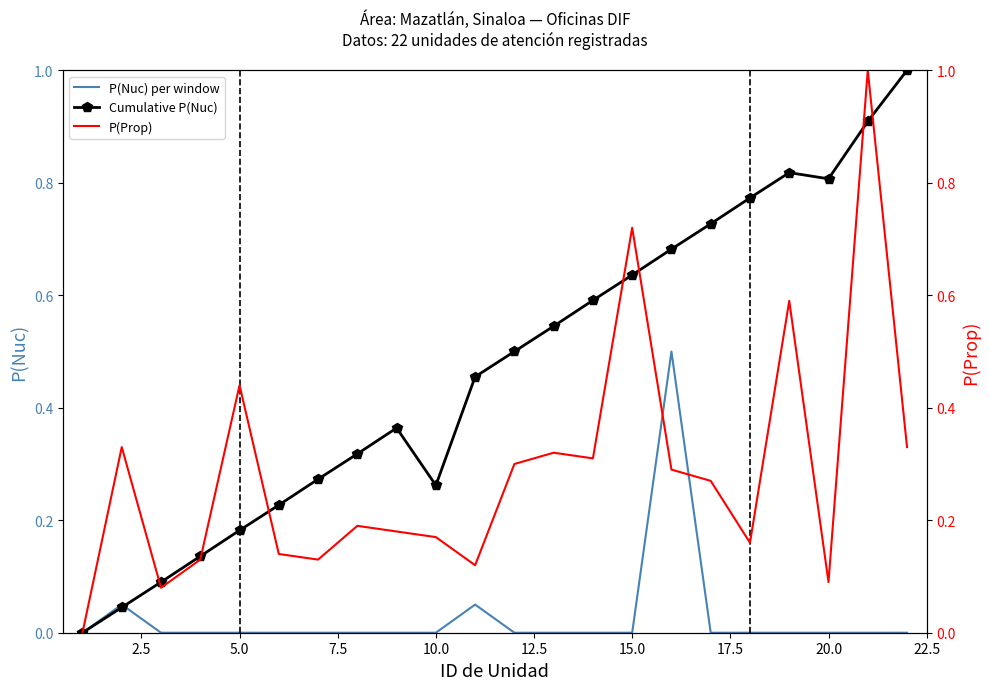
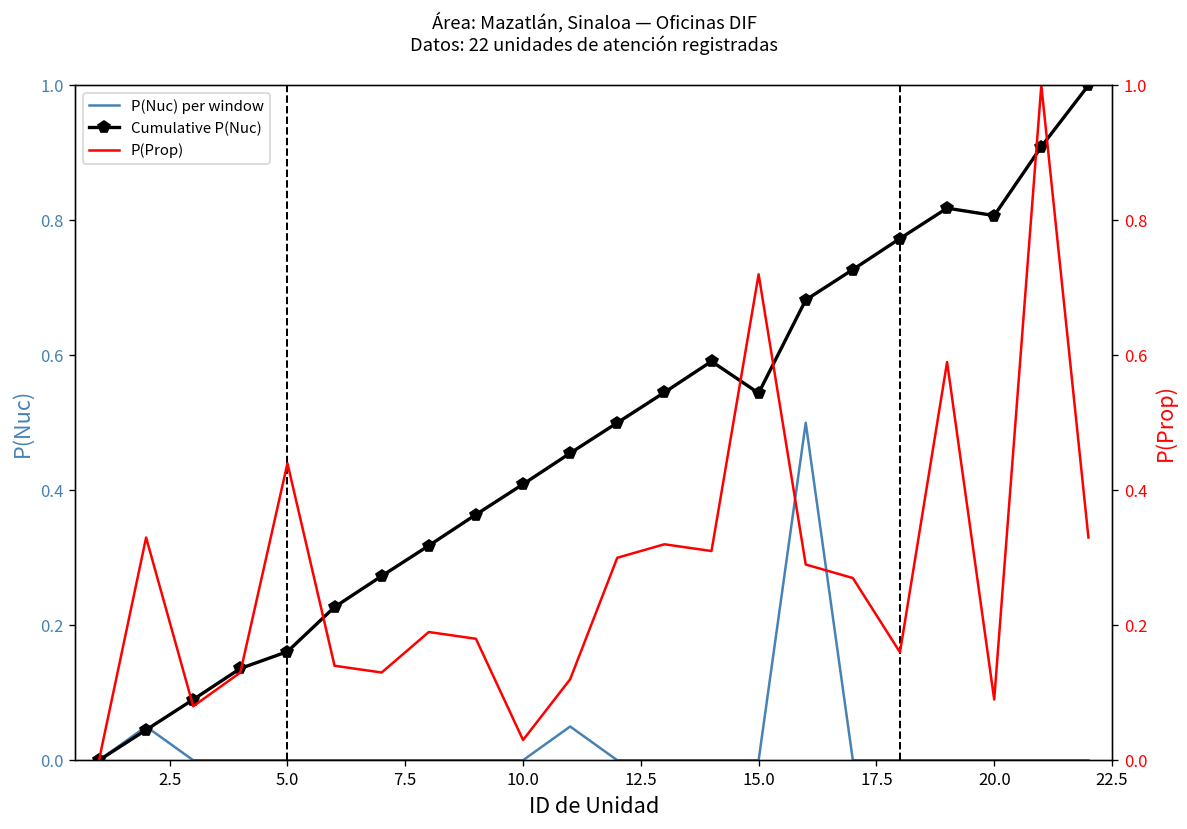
Cumulative P(Nuc), 5.0: 0.18 -> 0.16
Cumulative P(Nuc), 10.0: 0.26 -> 0.41
Cumulative P(Nuc), 15.0: 0.64 -> 0.54
P(Prop), 10.0: 0.17 -> 0.03
